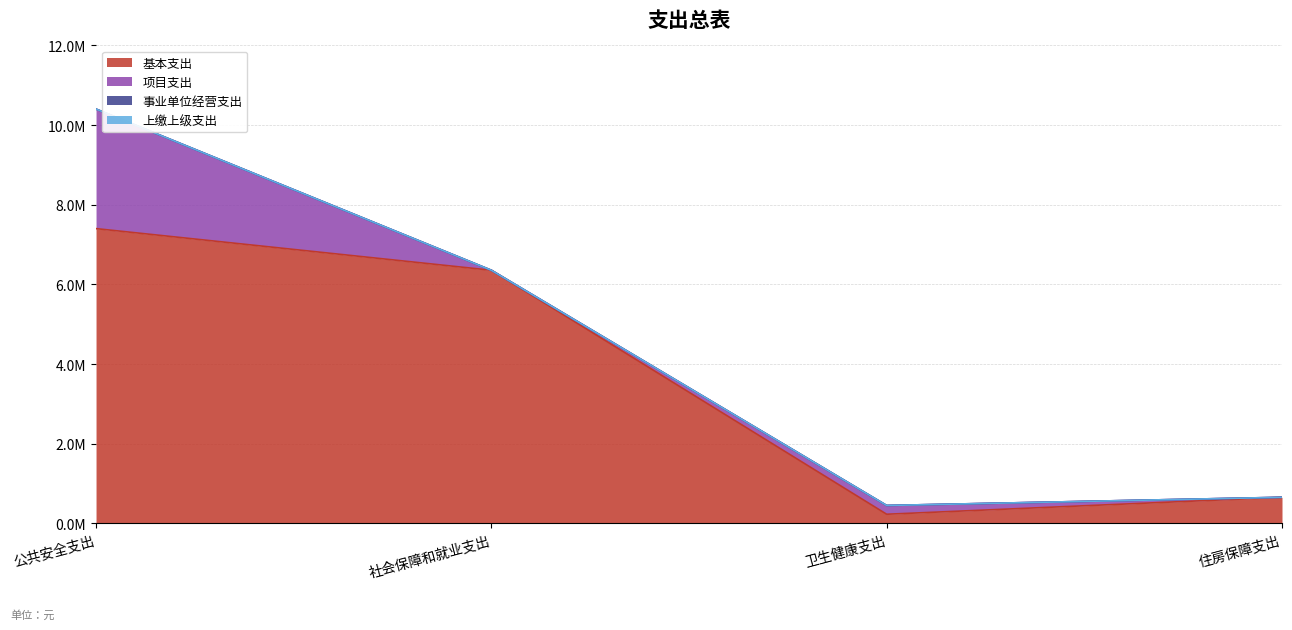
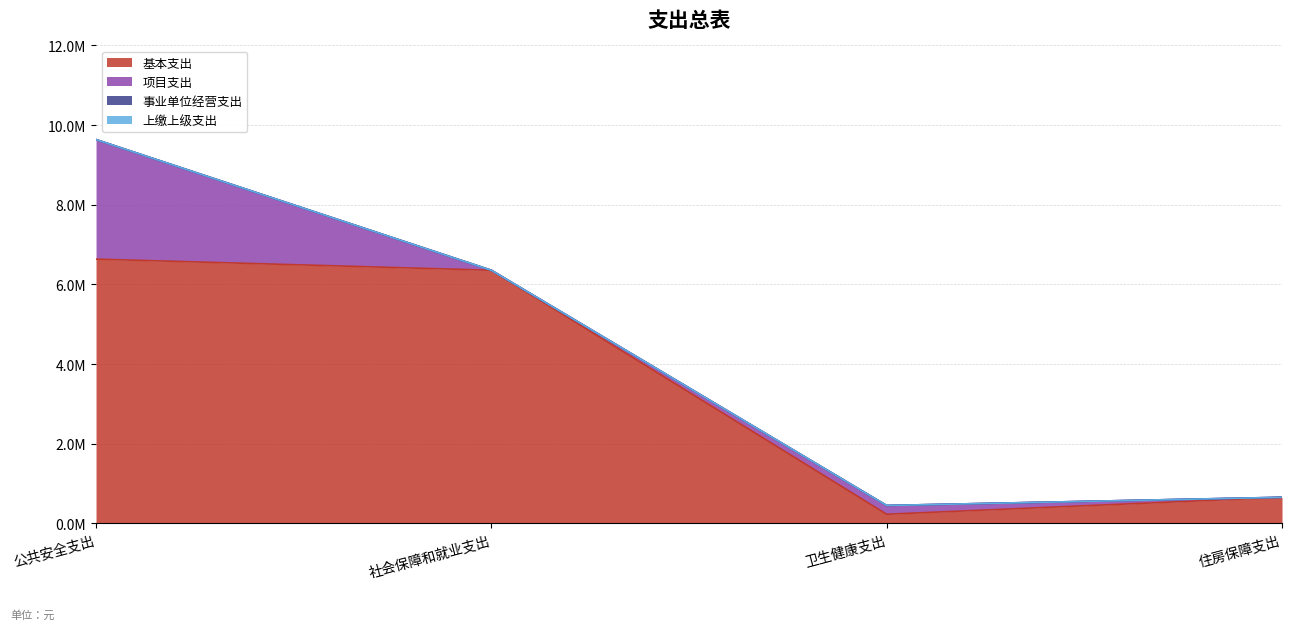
基本支出, 公共安全支出: 7400000 -> 6600000
